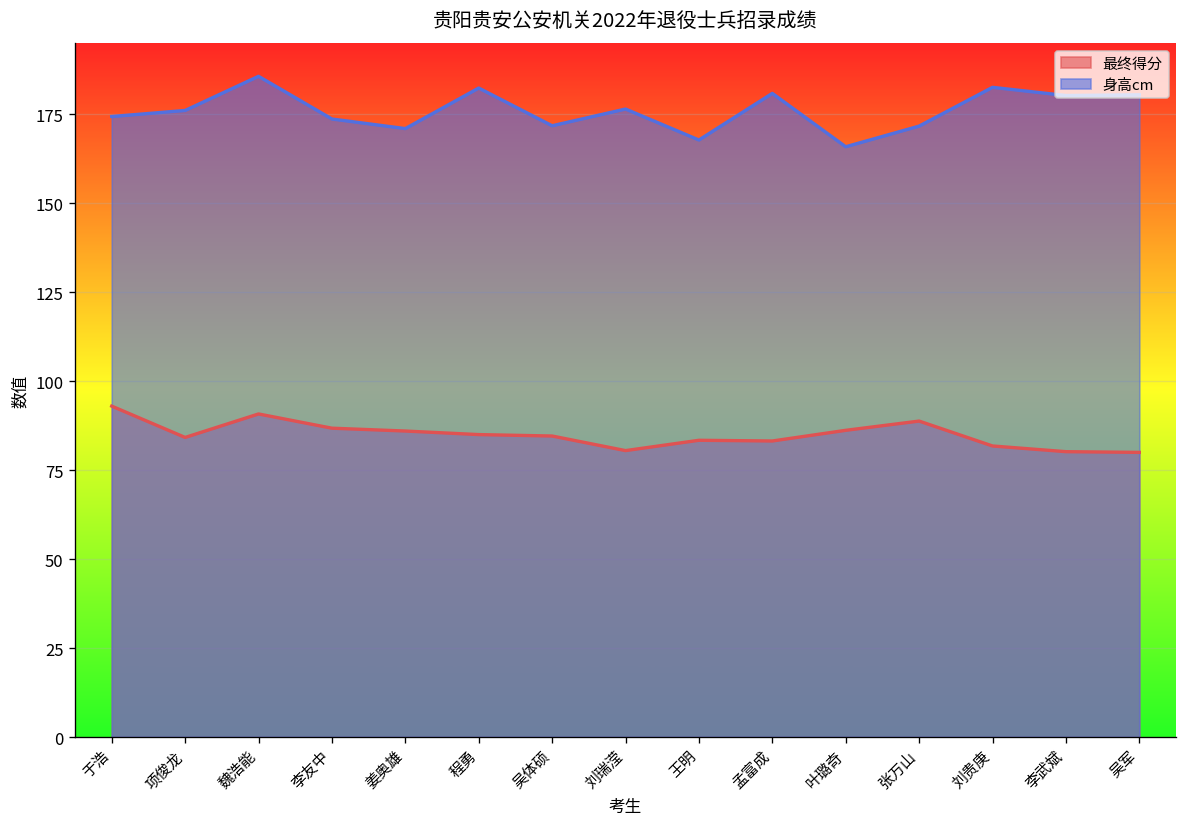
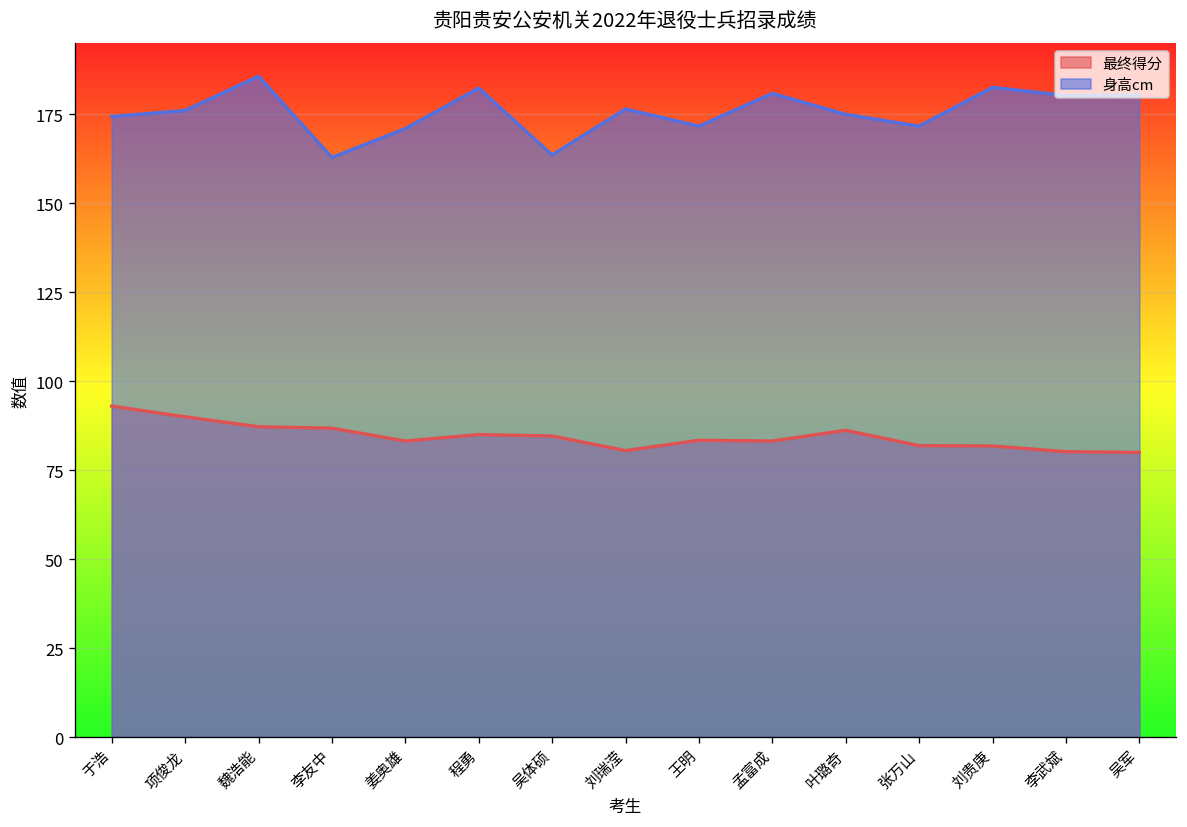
最终得分, 项俊龙: 84 -> 90
最终得分, 魏浩能: 91 -> 87
身高cm, 李友中: 174 -> 163
最终得分, 姜奥雄: 86 -> 83
身高cm, 吴体硕: 172 -> 164
身高cm, 王明: 168 -> 172
身高cm, 叶璐奇: 166 -> 175
最终得分, 张万山: 89 -> 82
